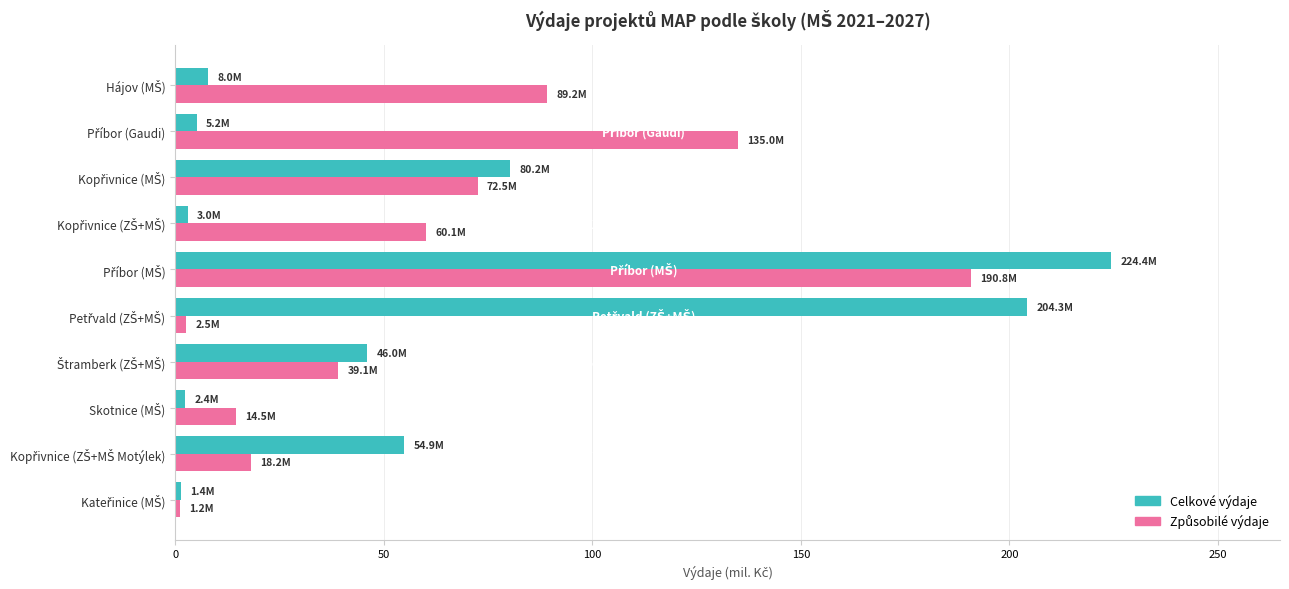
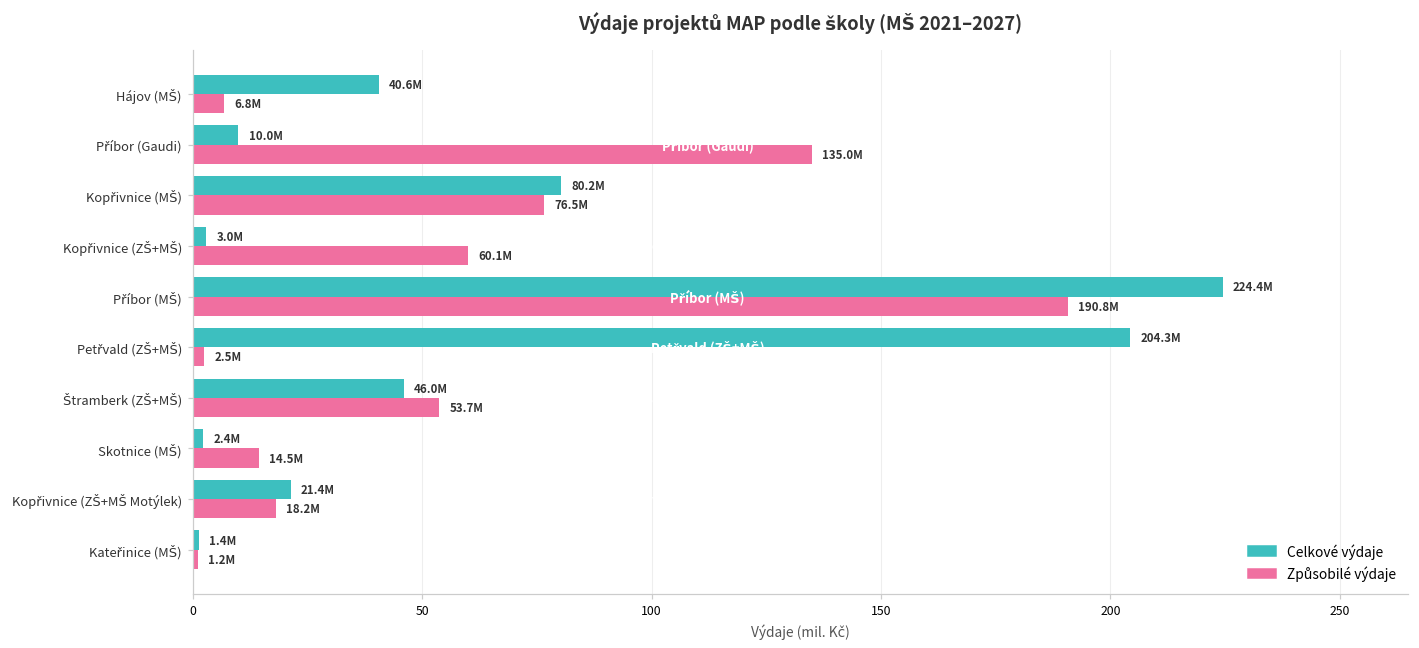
Celkové výdaje, Hájov (MŠ): 8.0M -> 40.6M
Způsobilé výdaje, Hájov (MŠ): 89.2M -> 6.8M
Celkové výdaje, Příbor (Gaudi): 5.2M -> 10.0M
Způsobilé výdaje, Kopřivnice (MŠ): 72.5M -> 76.5M
Způsobilé výdaje, Štramberk (ZŠ+MŠ): 39.1M -> 53.7M
Celkové výdaje, Kopřivnice (ZŠ+MŠ Motýlek): 54.9M -> 21.4M
